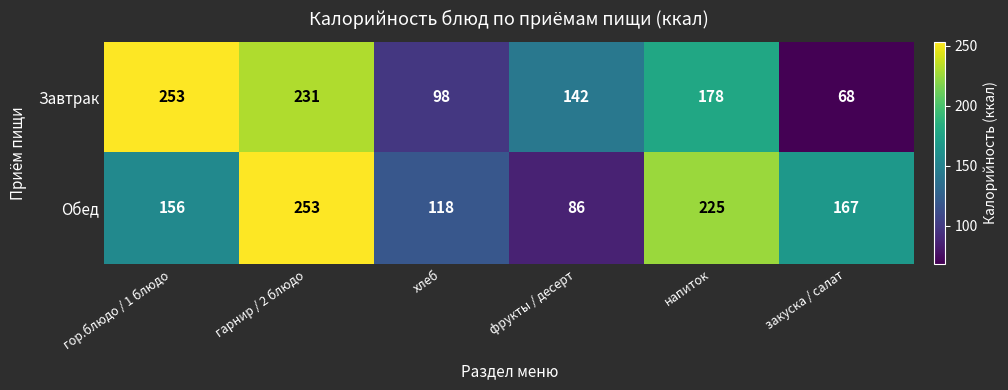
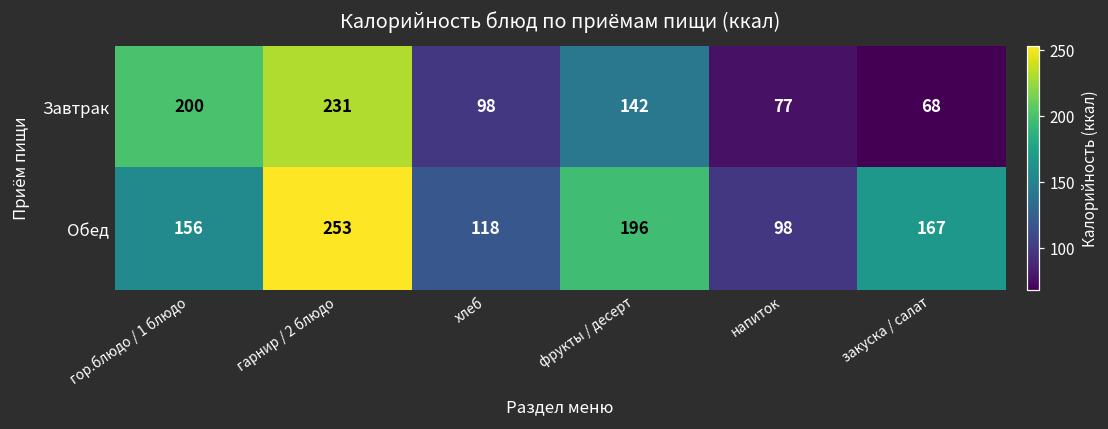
Завтрак, гор.блюдо / 1 блюдо: 253 -> 200
Завтрак, напиток: 178 -> 77
Обед, фрукты / десерт: 86 -> 196
Обед, напиток: 225 -> 98
